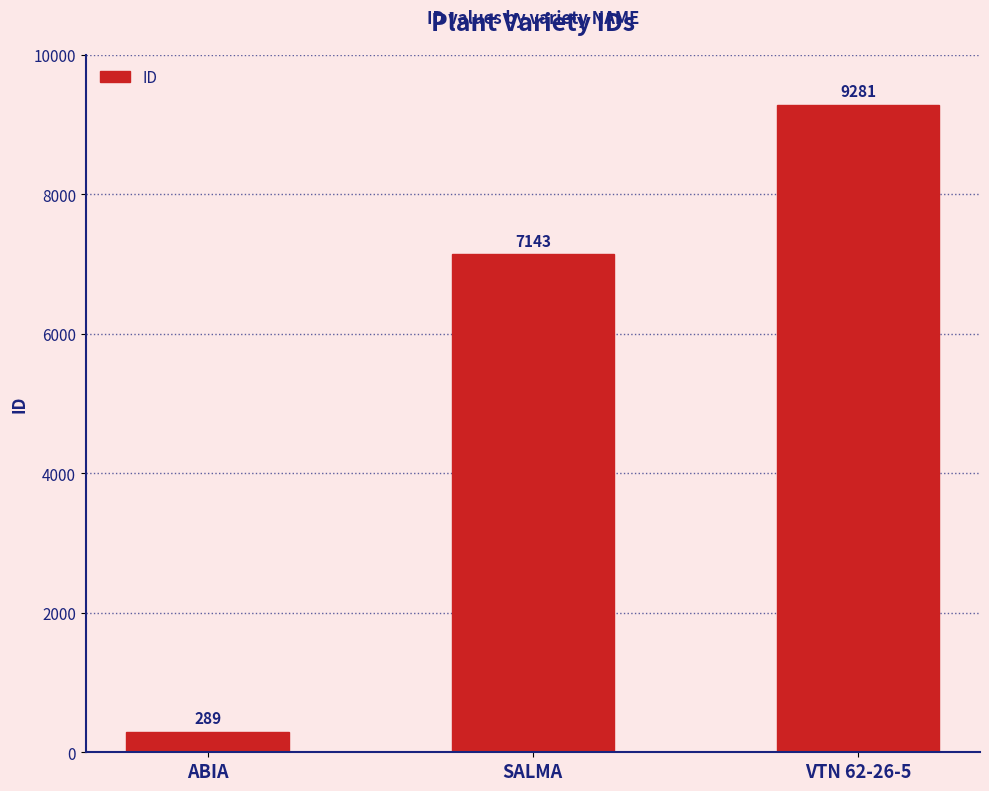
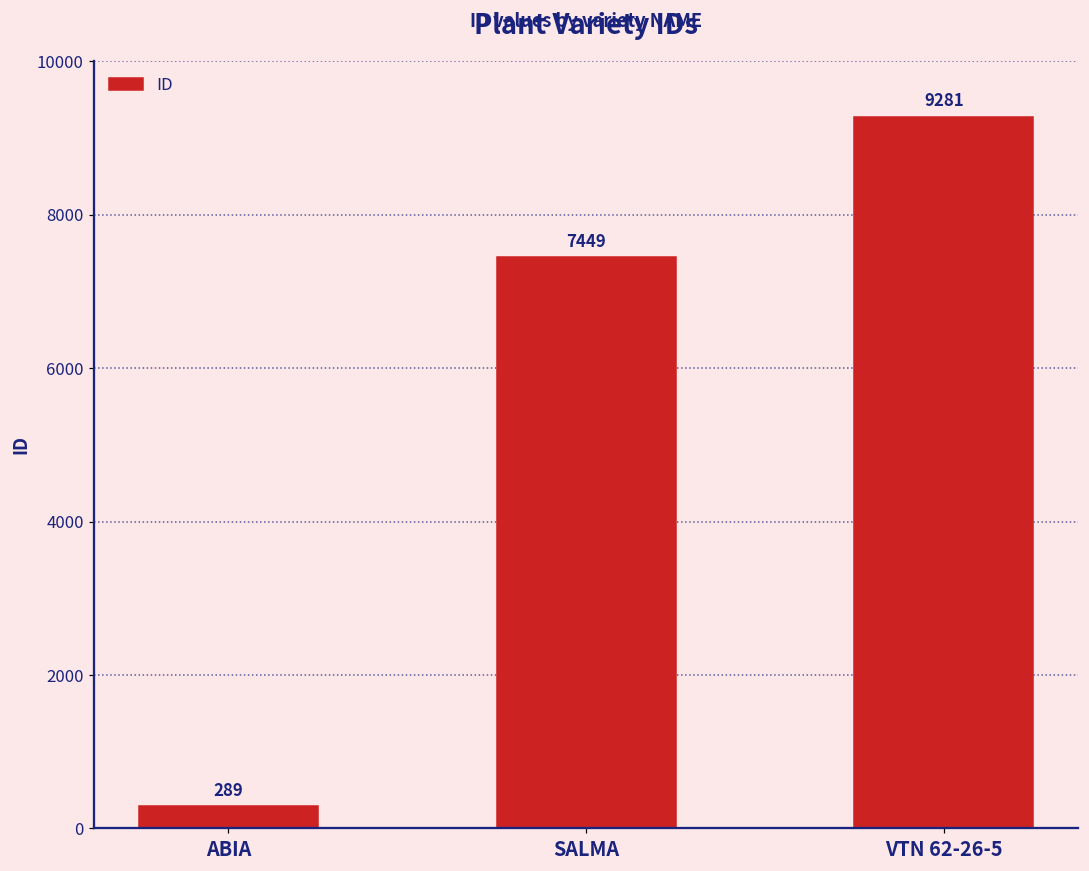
SALMA: 7143 -> 7449
